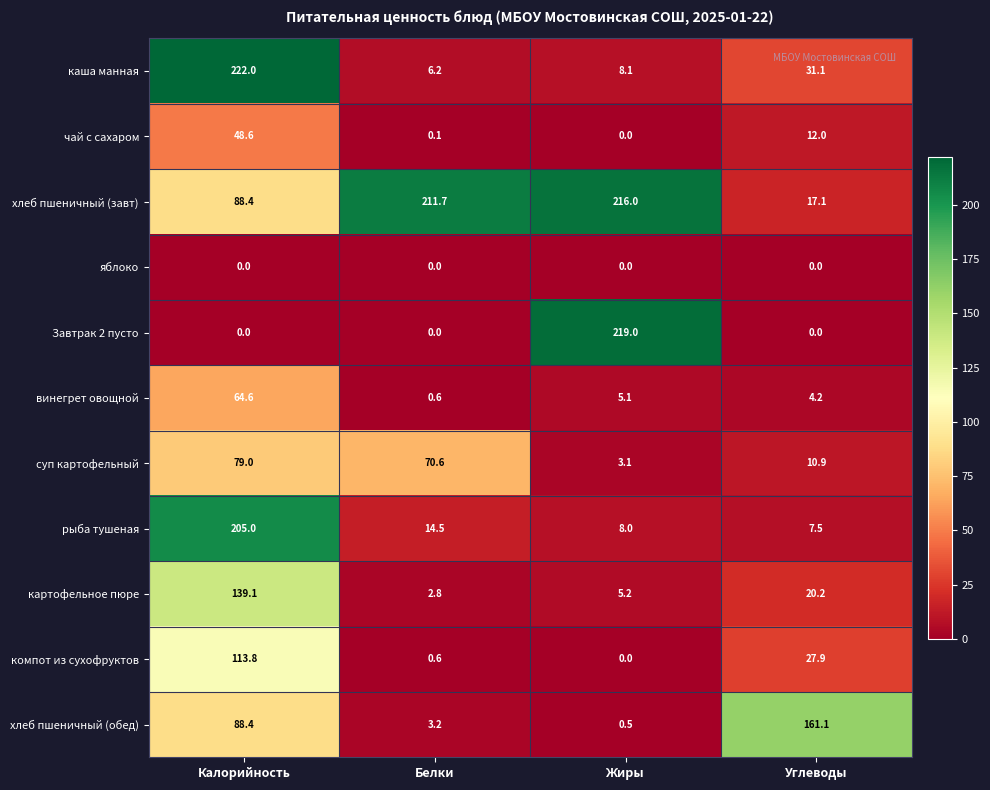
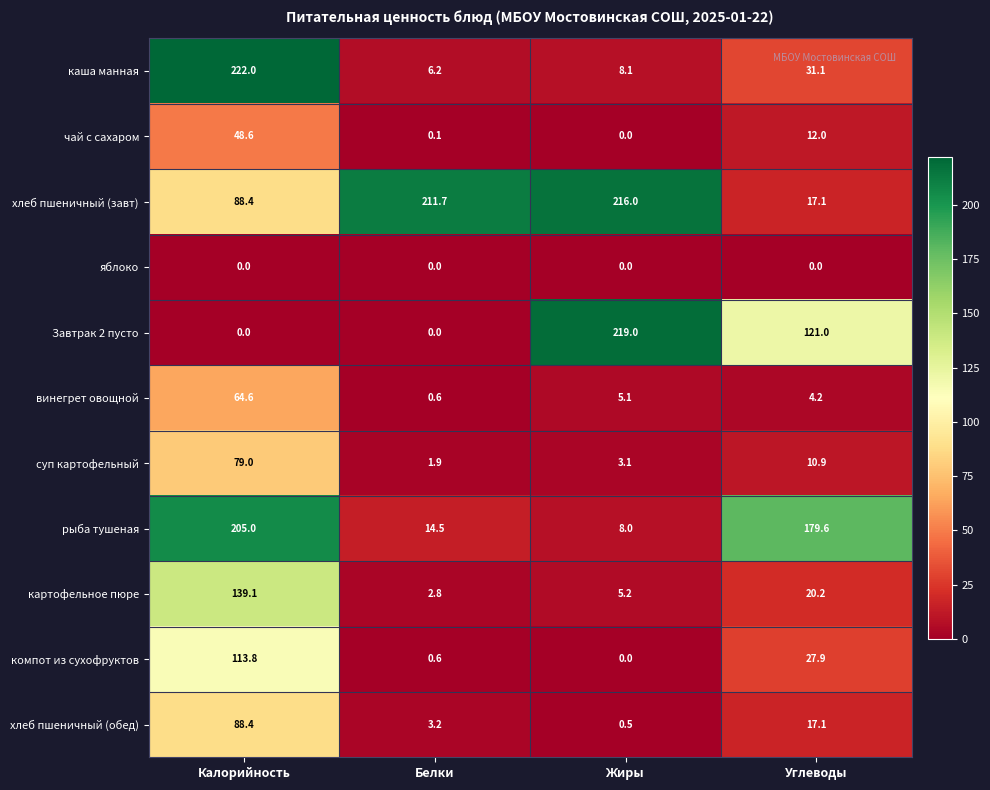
Завтрак 2 пусто, Углеводы: 0.0 -> 121.0
суп картофельный, Белки: 70.6 -> 1.9
рыба тушеная, Углеводы: 7.5 -> 179.6
хлеб пшеничный (обед), Углеводы: 161.1 -> 17.1
